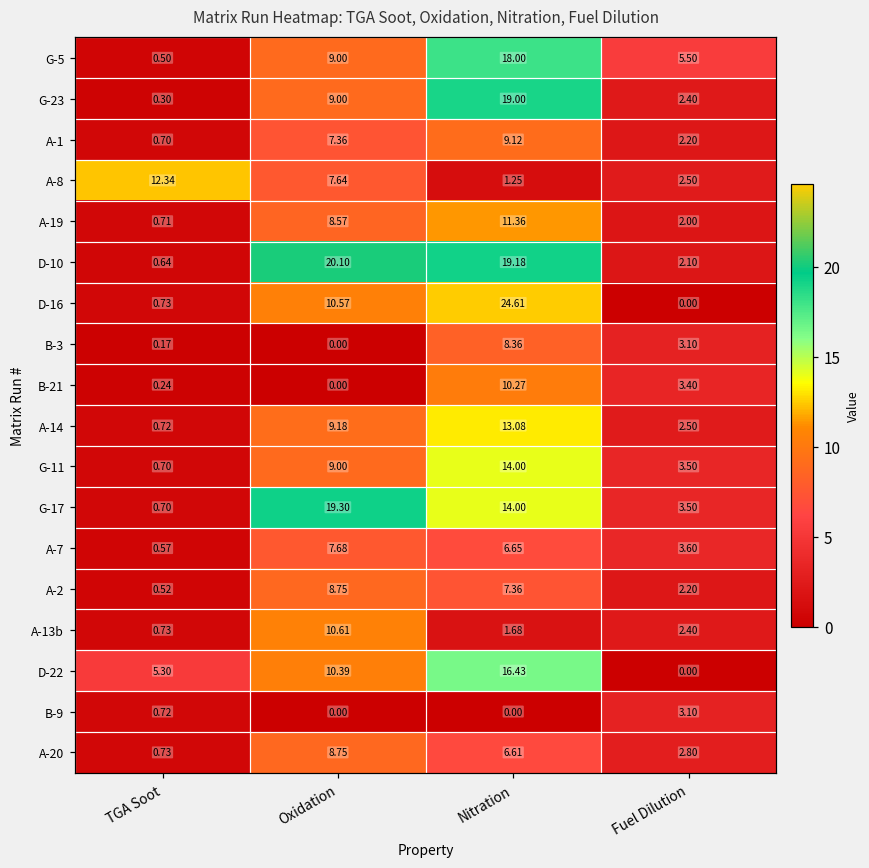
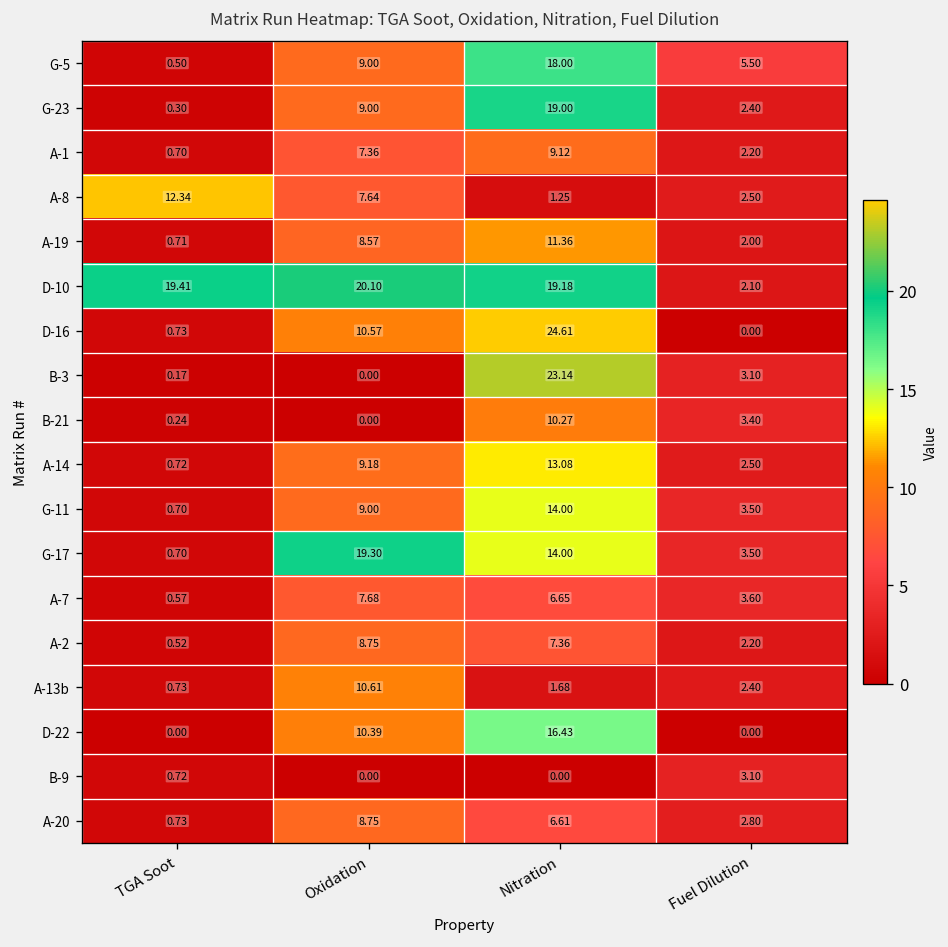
D-10, TGA Soot: 0.64 -> 19.41
B-3, Nitration: 8.36 -> 23.14
D-22, TGA Soot: 5.30 -> 0.00
